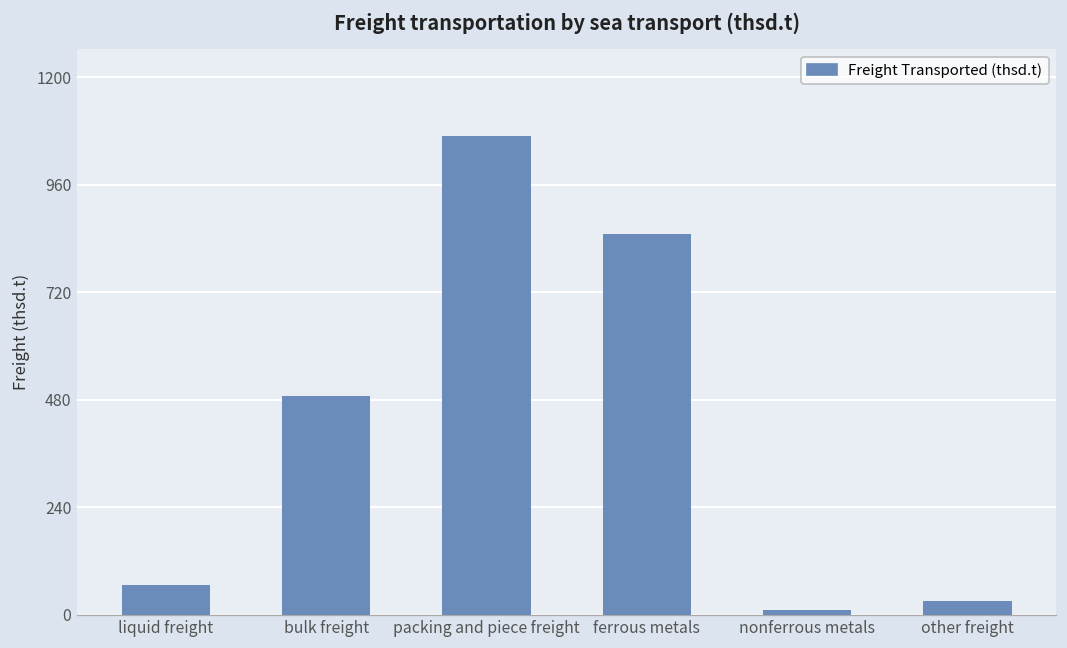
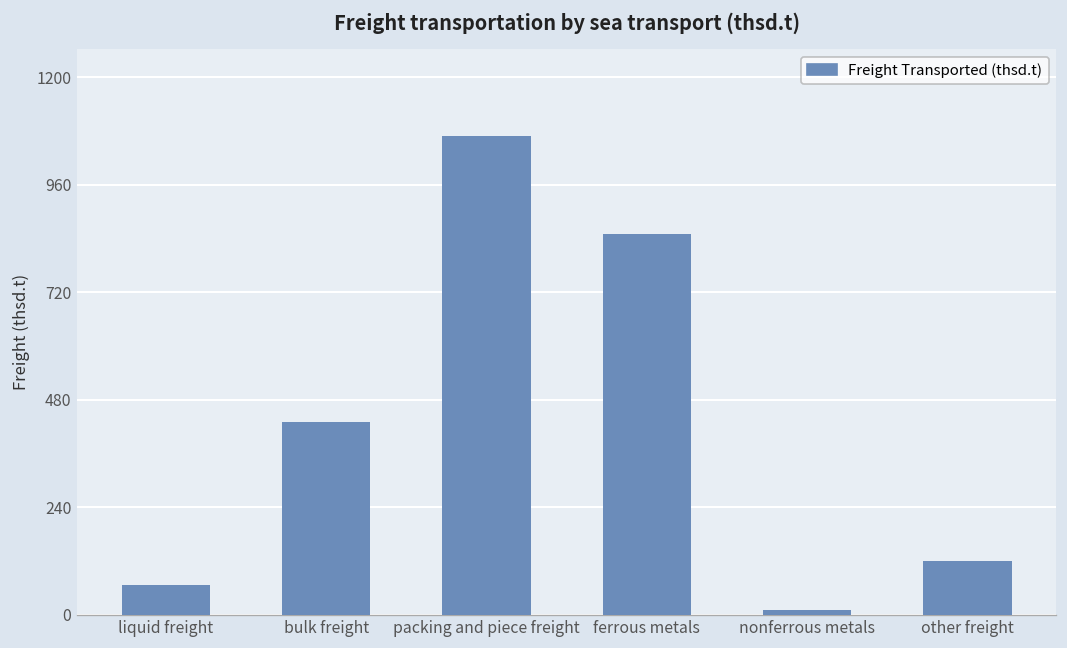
bulk freight: 490 -> 430
other freight: 30 -> 120
